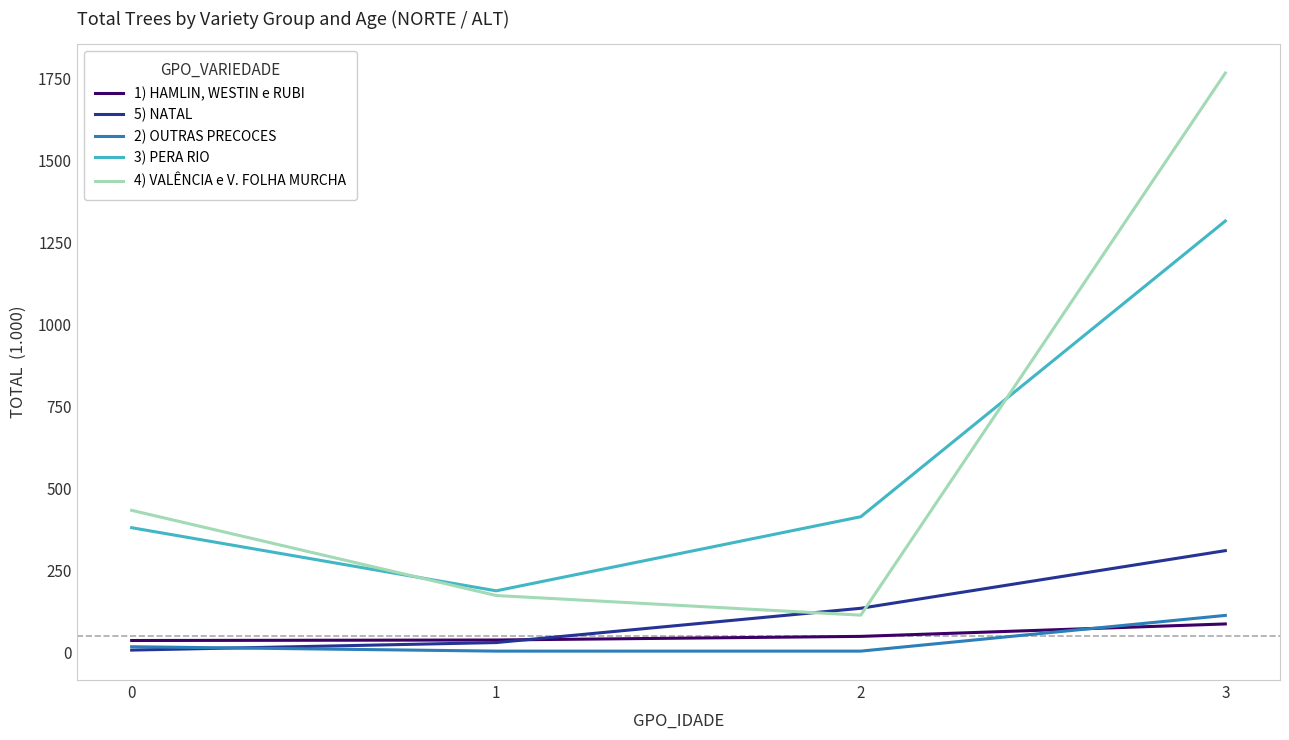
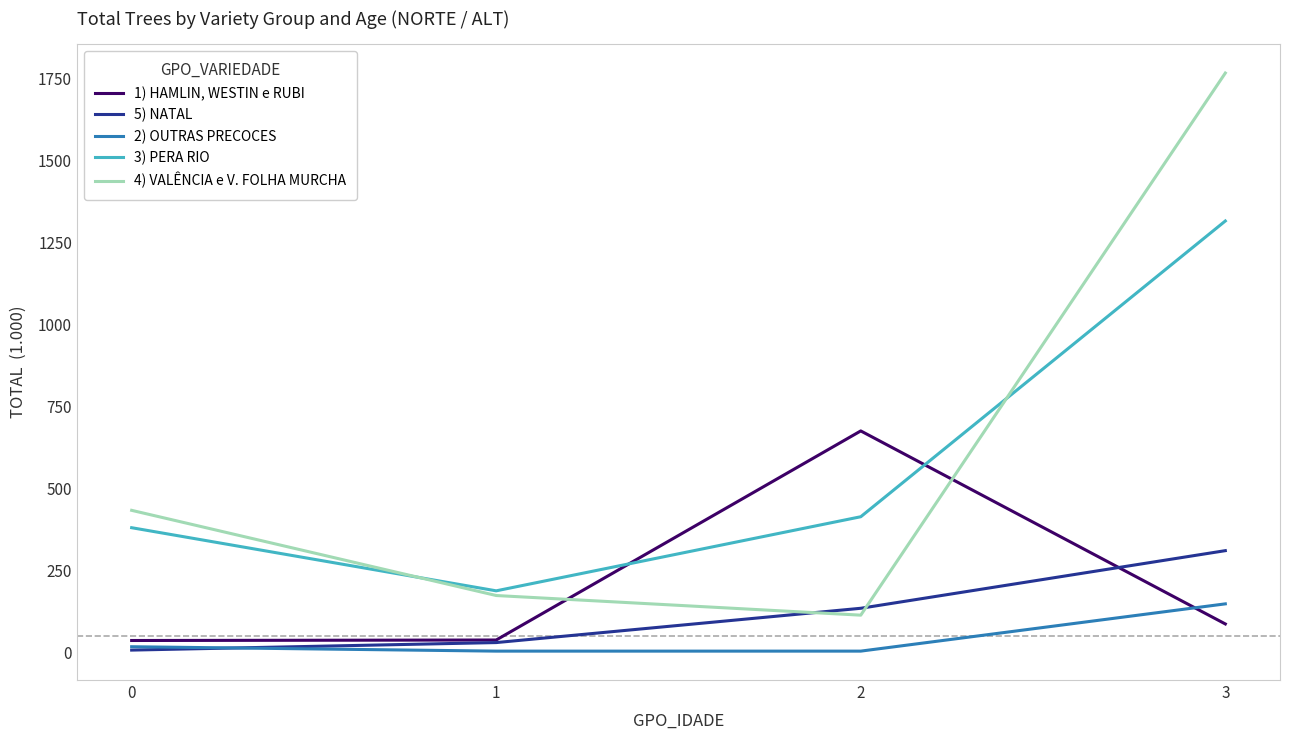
1) HAMLIN, WESTIN e RUBI, 2: 50 -> 670
2) OUTRAS PRECOCES, 3: 110 -> 150
